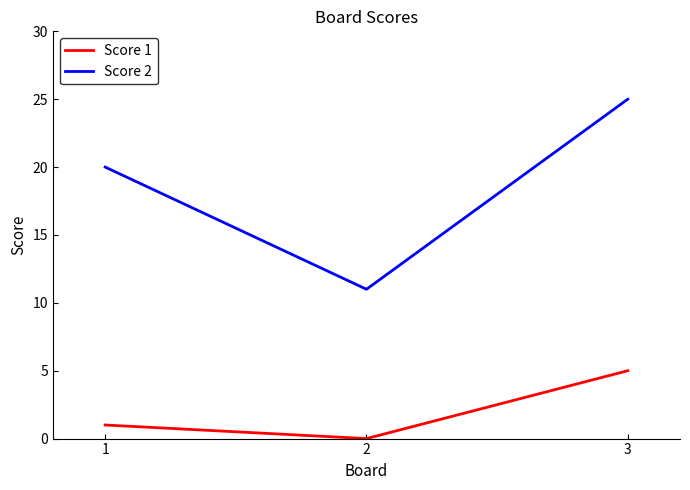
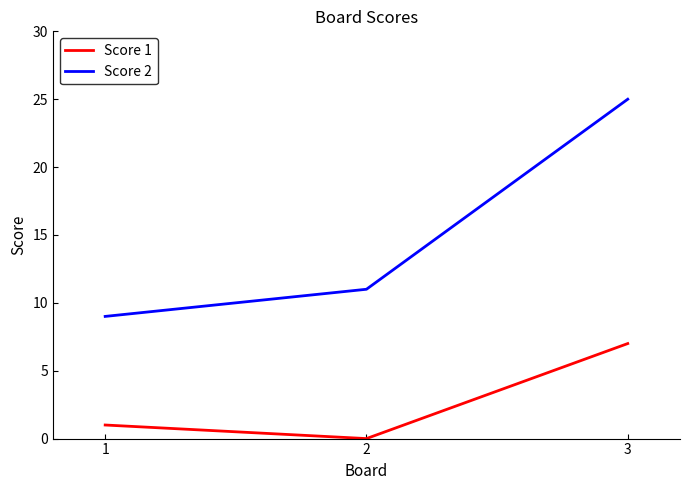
Score 2, 1: 20 -> 9
Score 1, 3: 5 -> 7
